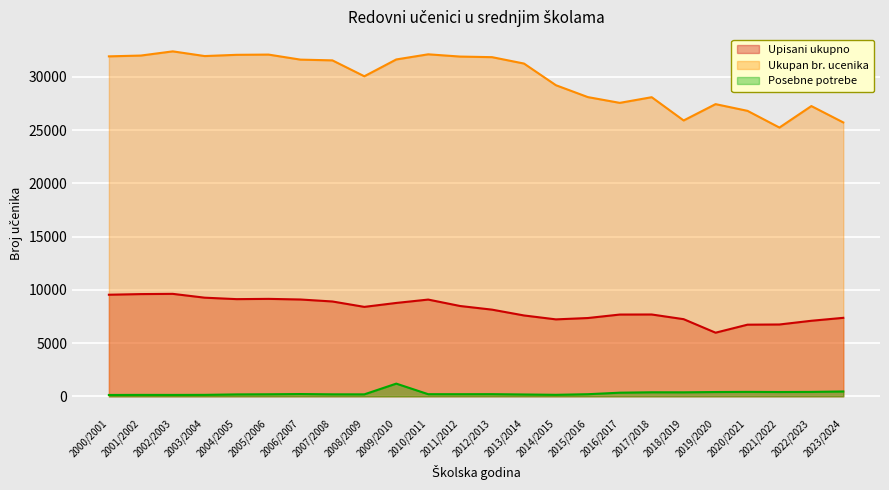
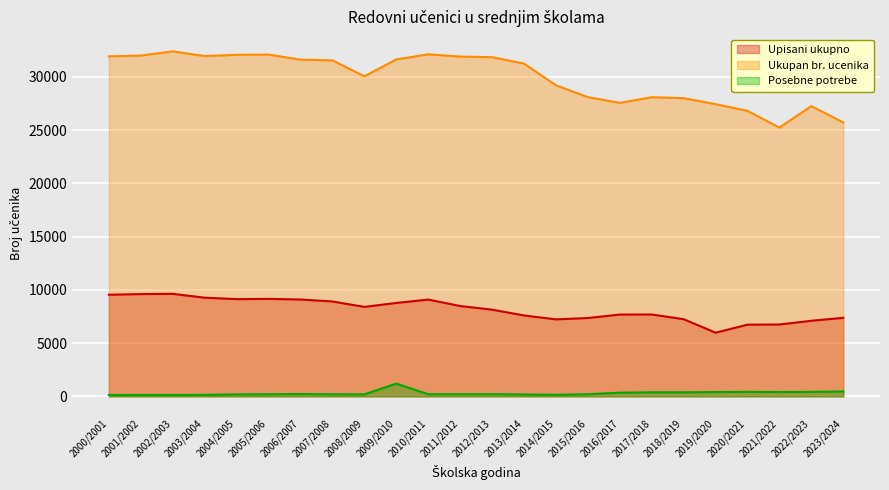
Ukupan br. ucenika, 2018/2019: 25900 -> 28000
